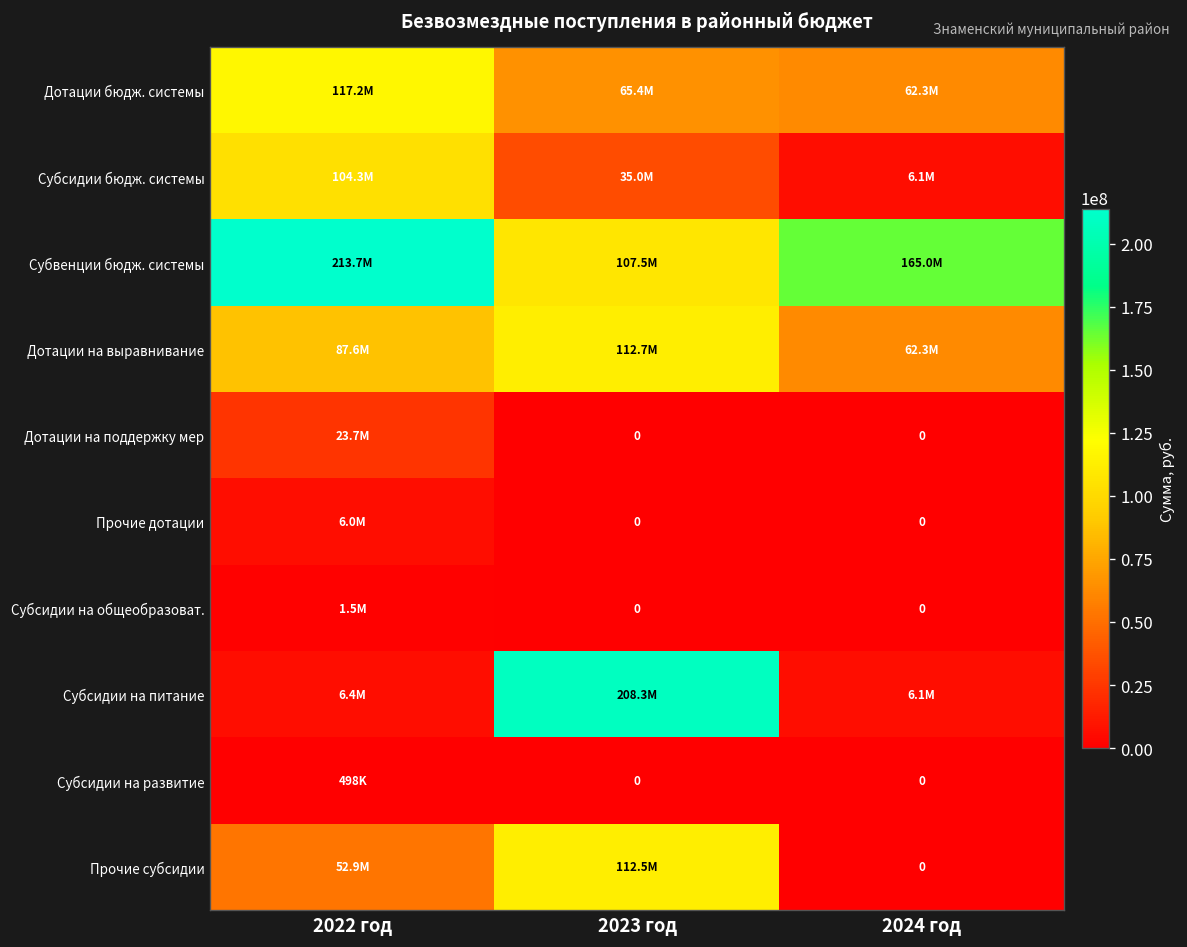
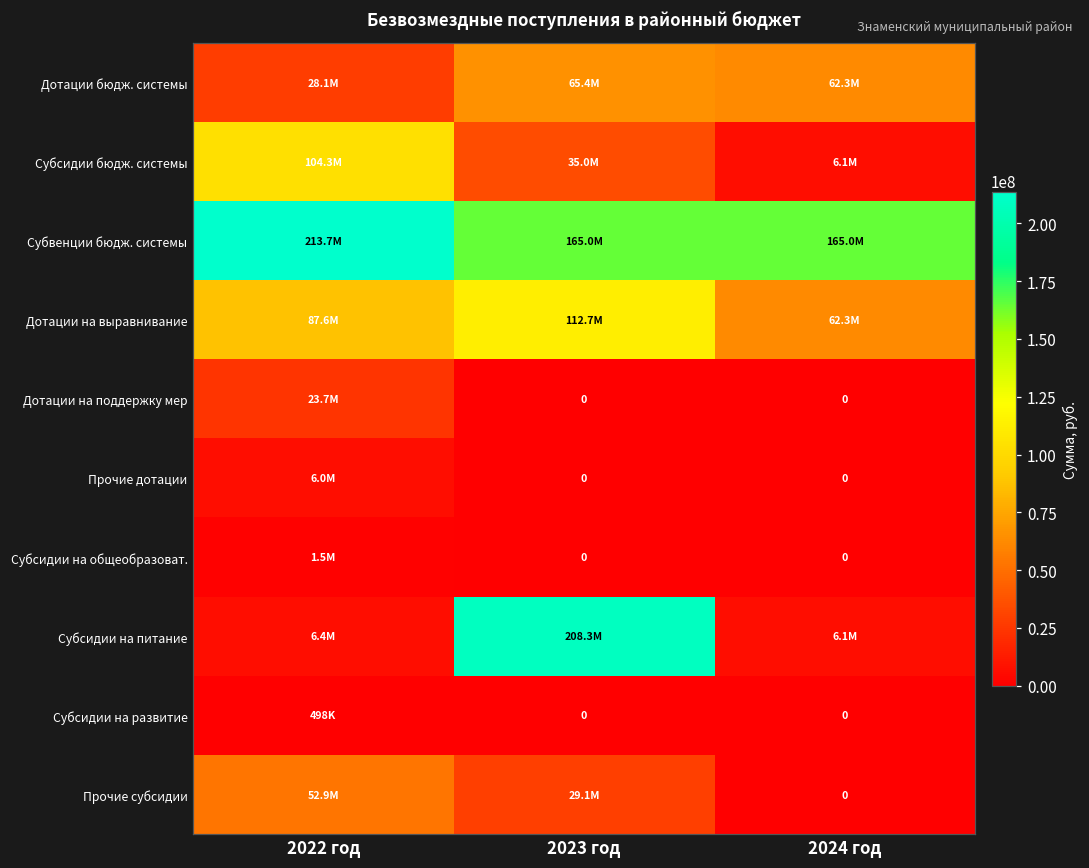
Дотации бюдж. системы, 2022 год: 117.2M -> 28.1M
Субвенции бюдж. системы, 2023 год: 107.5M -> 165.0M
Прочие субсидии, 2023 год: 112.5M -> 29.1M
